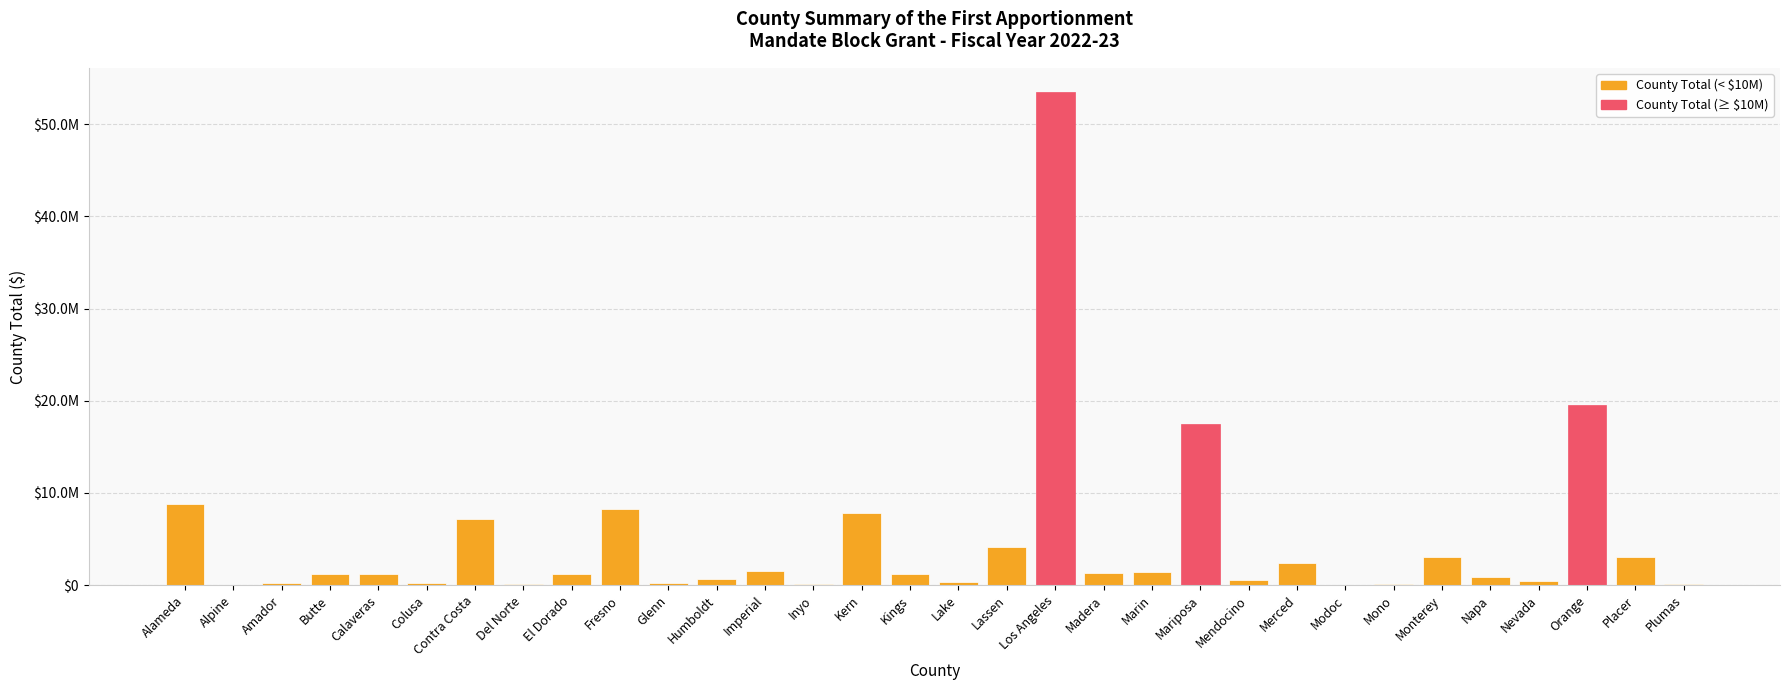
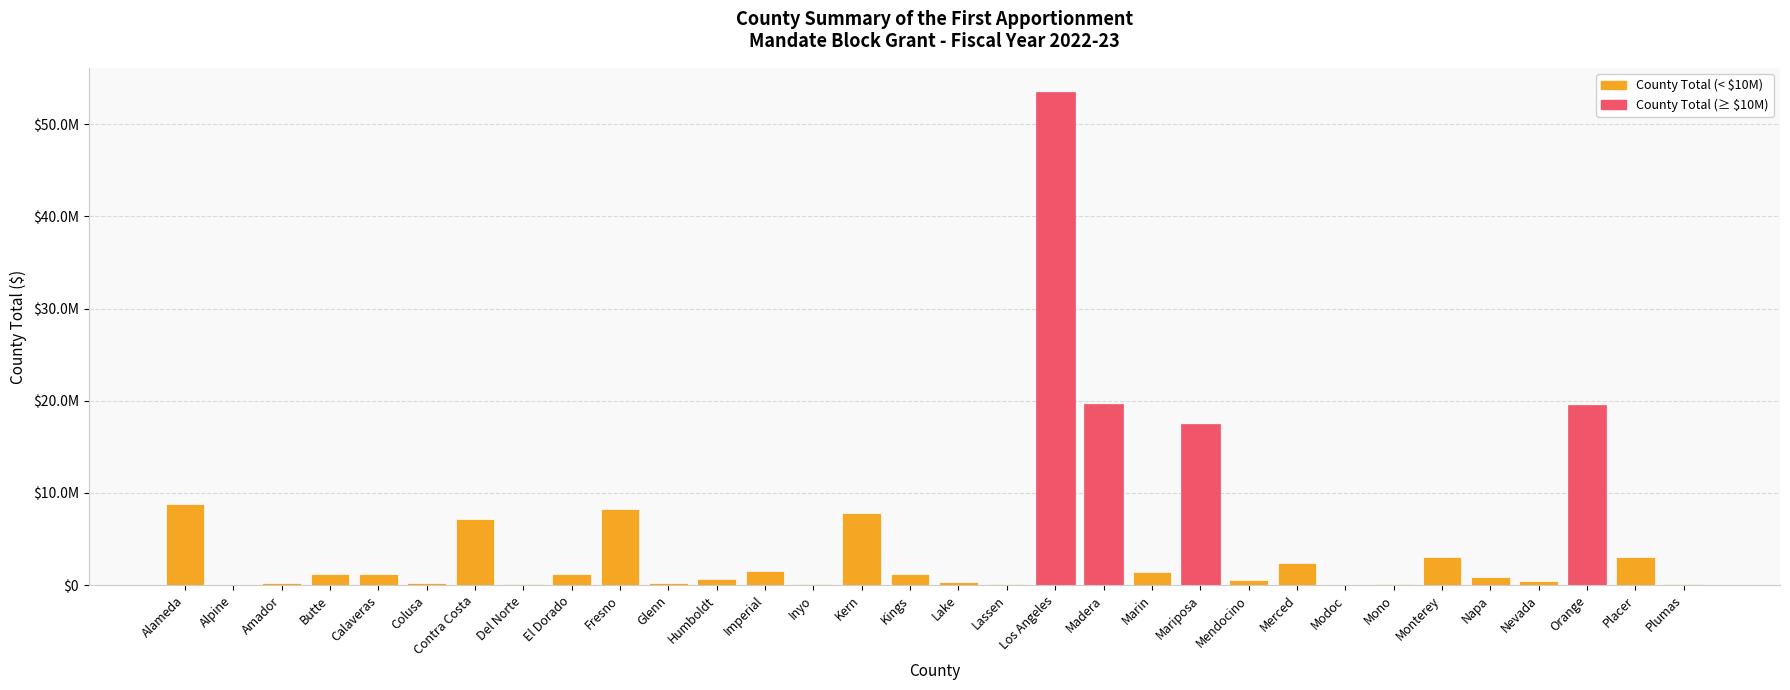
Lassen: $4000000 -> $0
Madera: $1000000 -> $20000000
